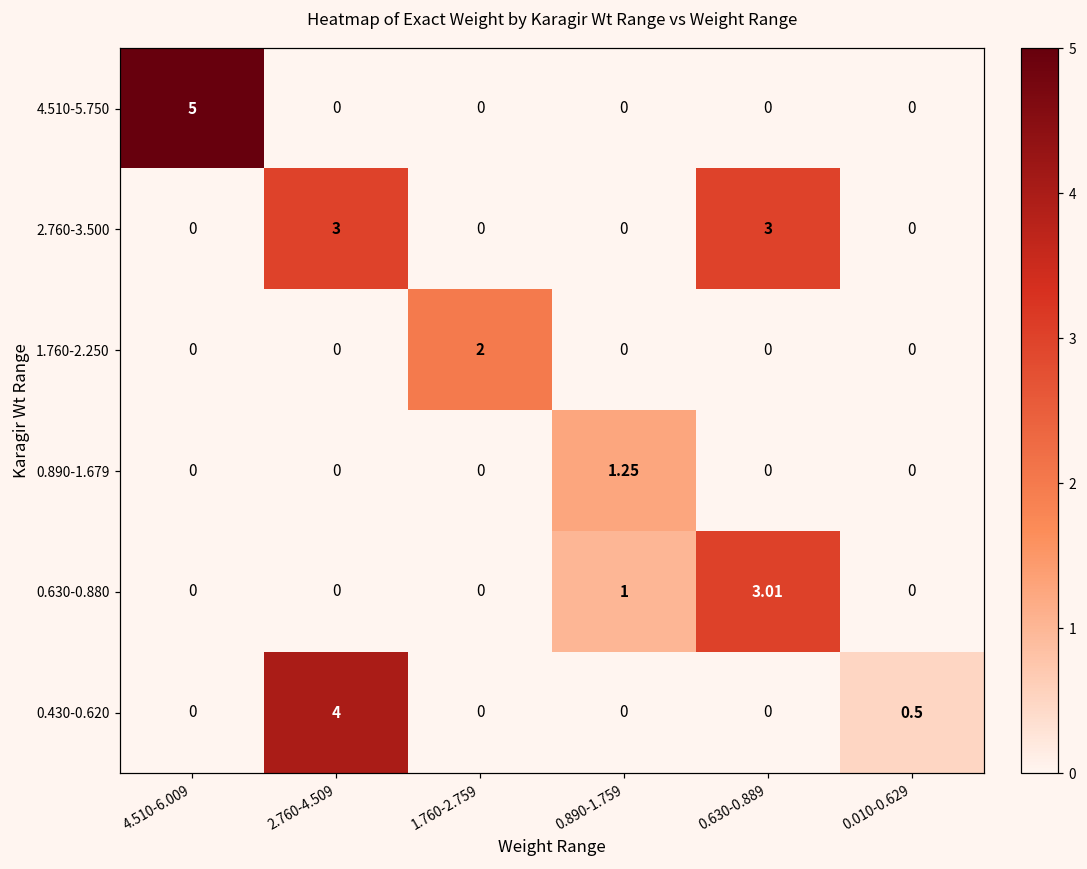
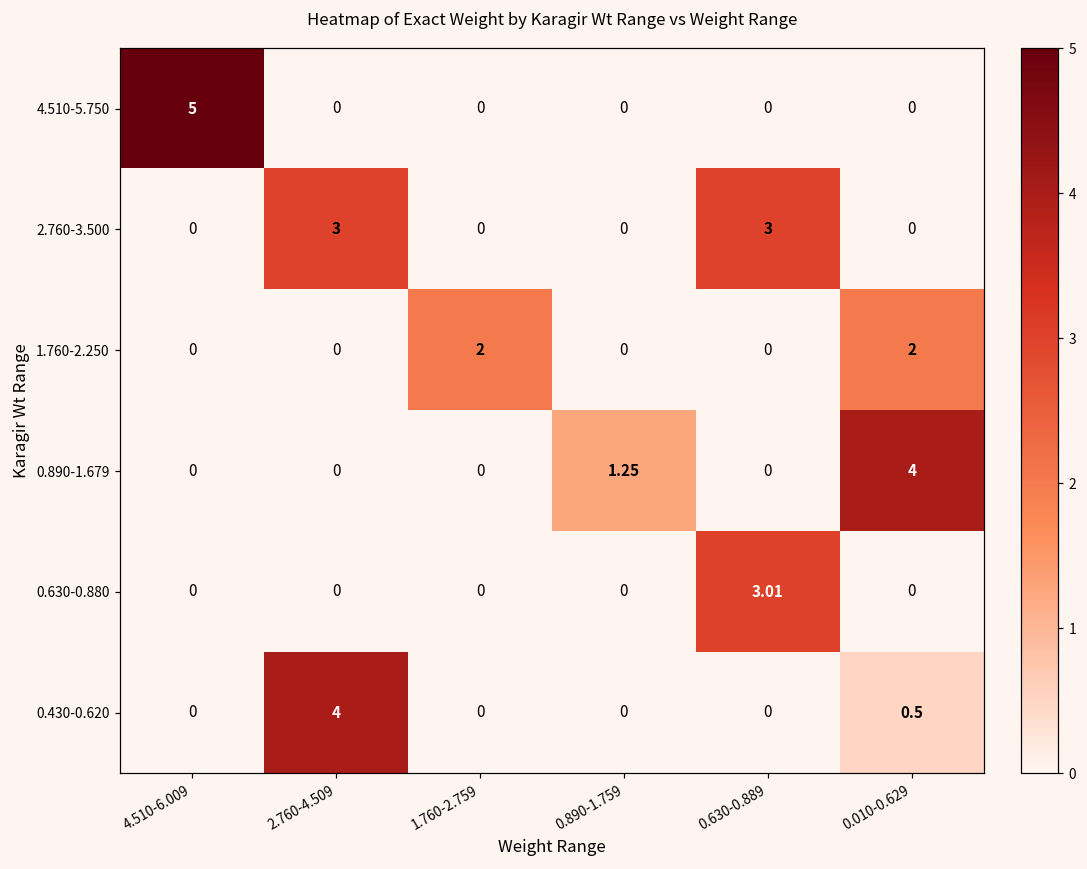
1.760-2.250, 0.010-0.629: 0 -> 2
0.890-1.679, 0.010-0.629: 0 -> 4
0.630-0.880, 0.890-1.759: 1 -> 0
